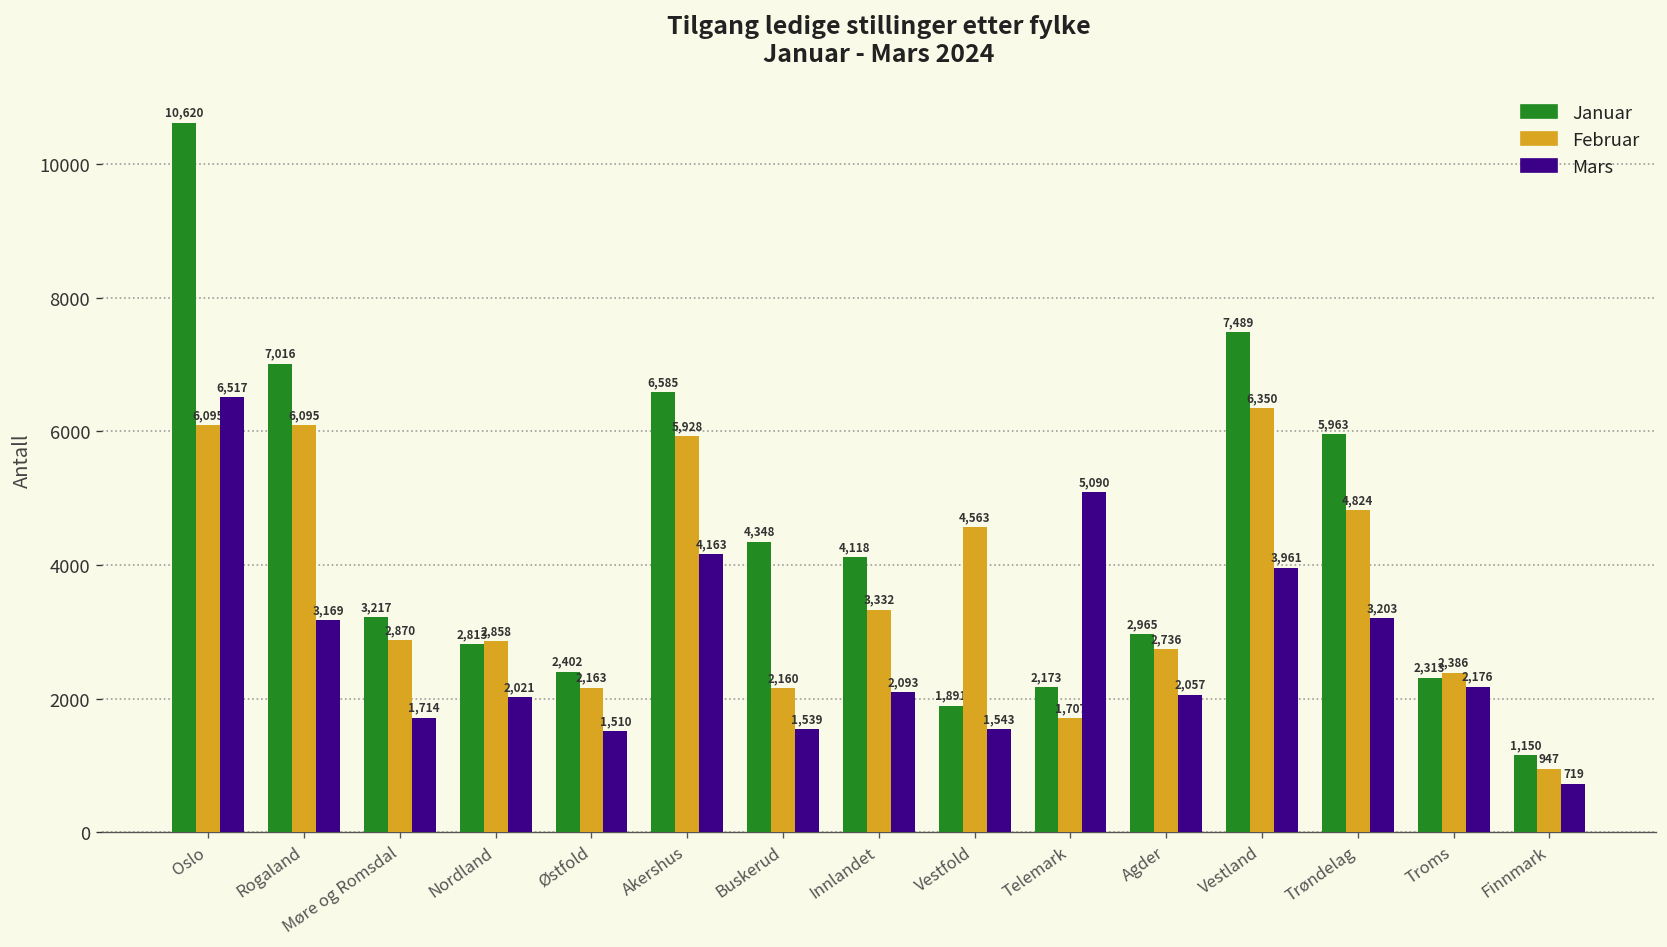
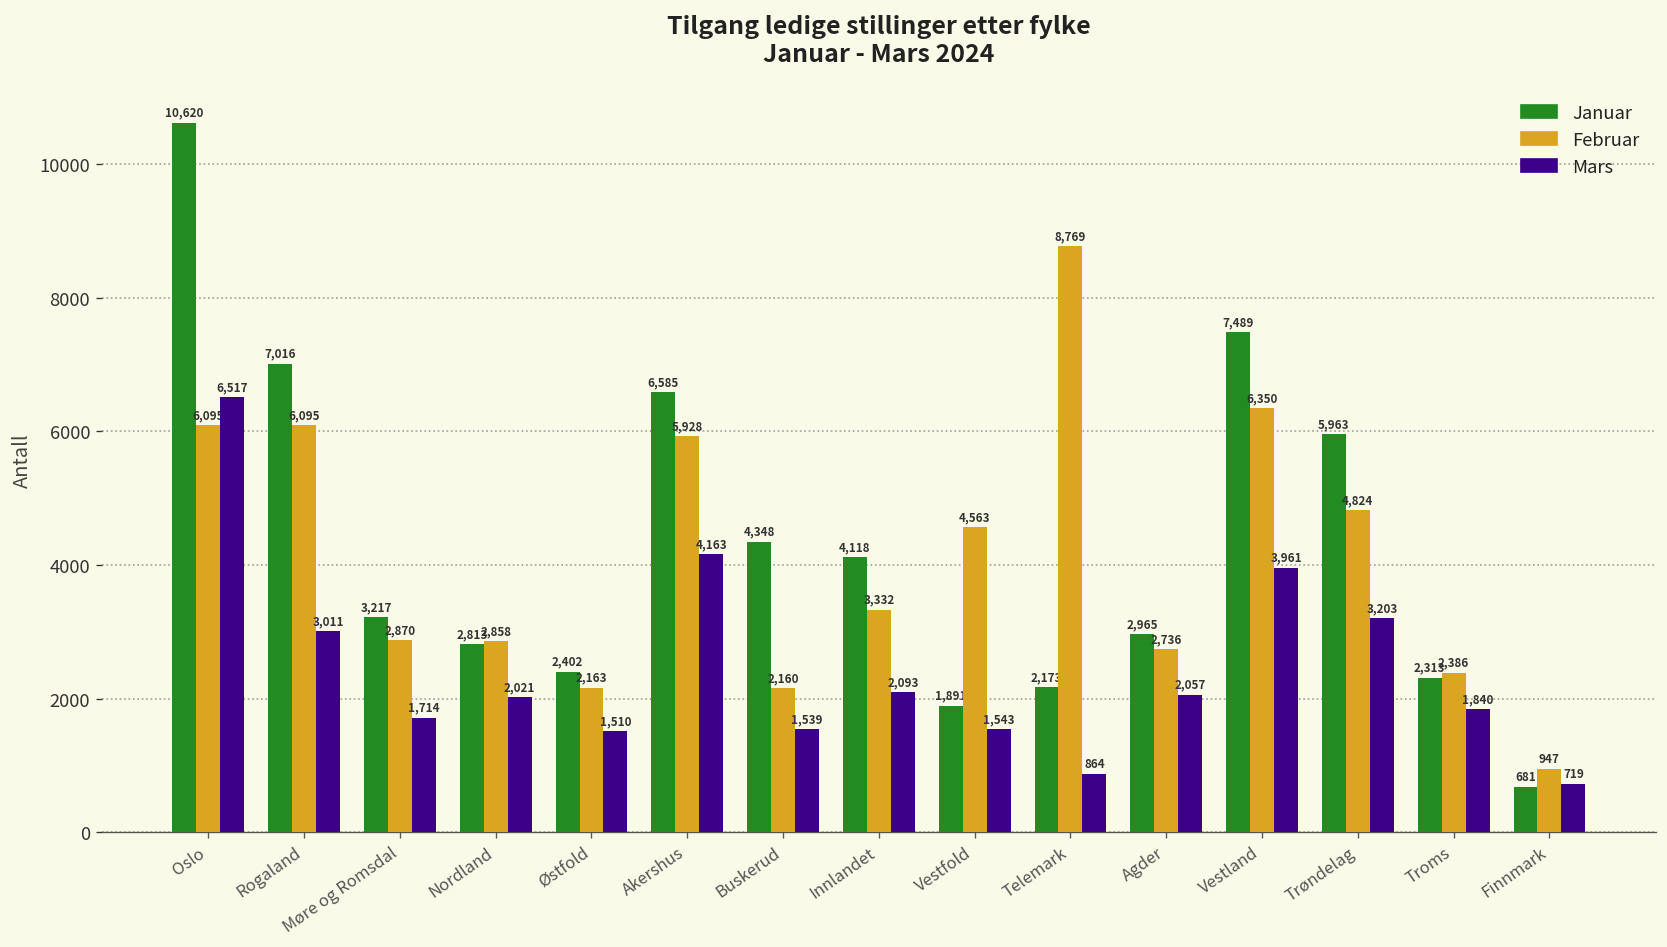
Mars, Rogaland: 3,169 -> 3,011
Februar, Telemark: 1,707 -> 8,769
Mars, Telemark: 5,090 -> 864
Mars, Troms: 2,176 -> 1,840
Januar, Finnmark: 1,150 -> 681
